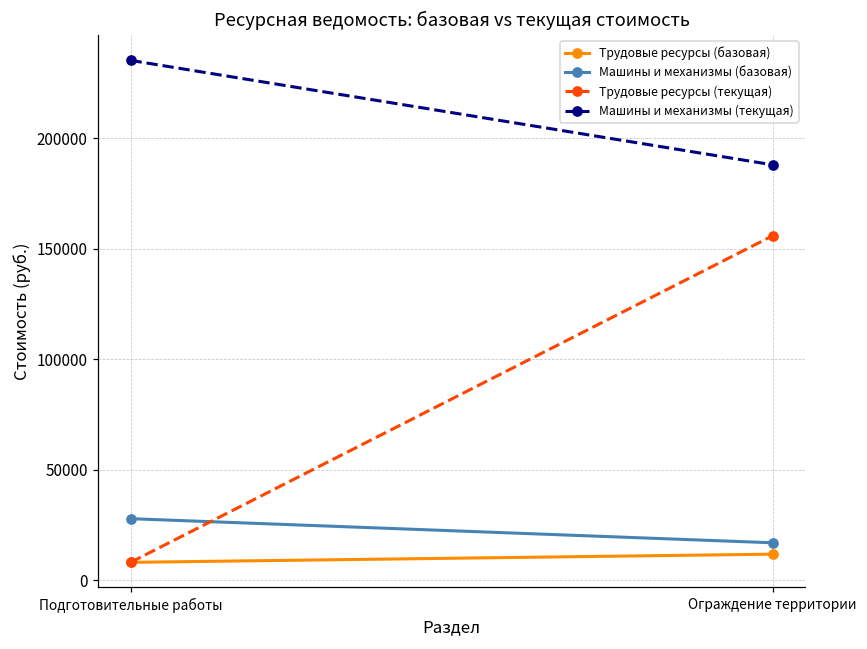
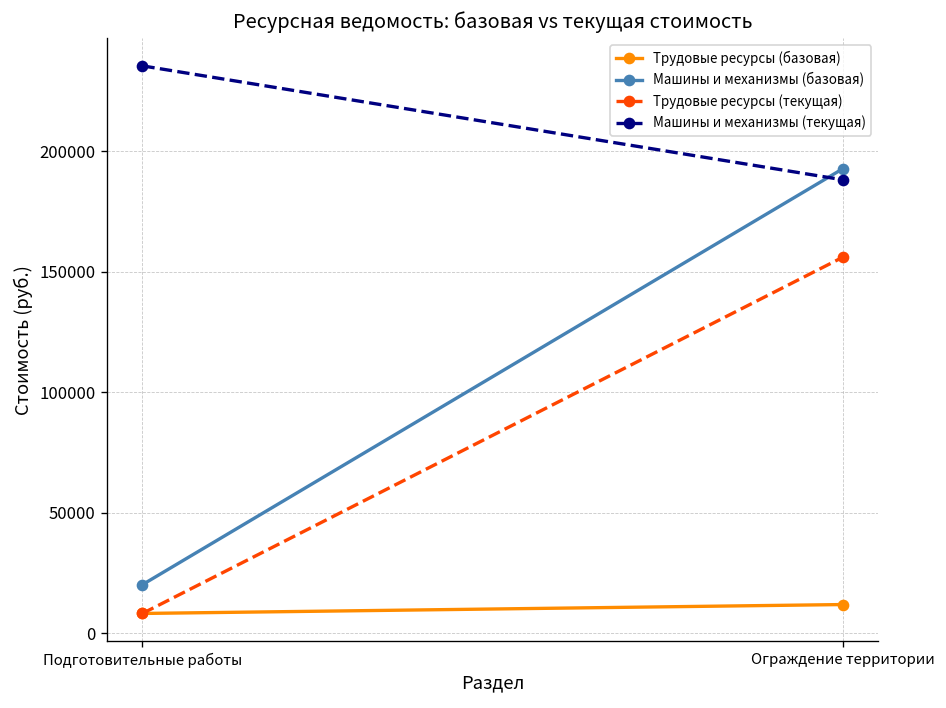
Машины и механизмы (базовая), Подготовительные работы: 28000 -> 20000
Машины и механизмы (базовая), Ограждение территории: 17000 -> 193000
